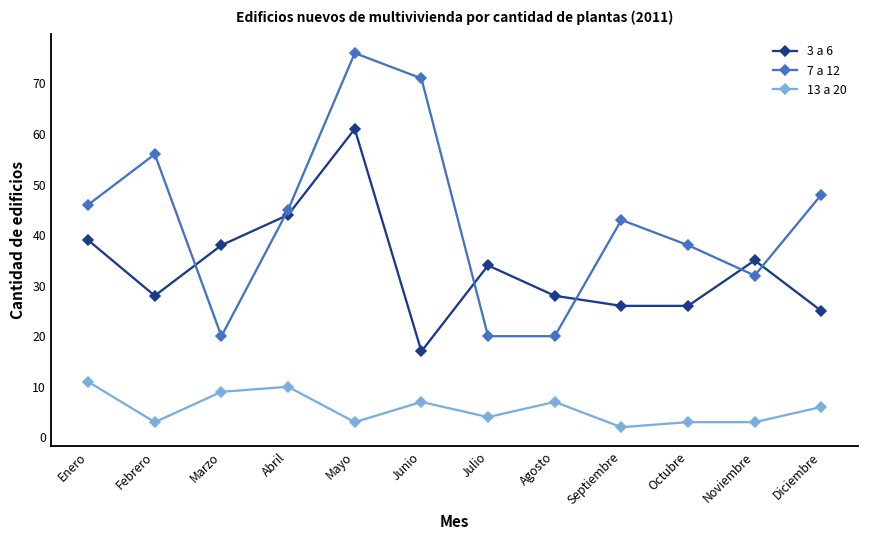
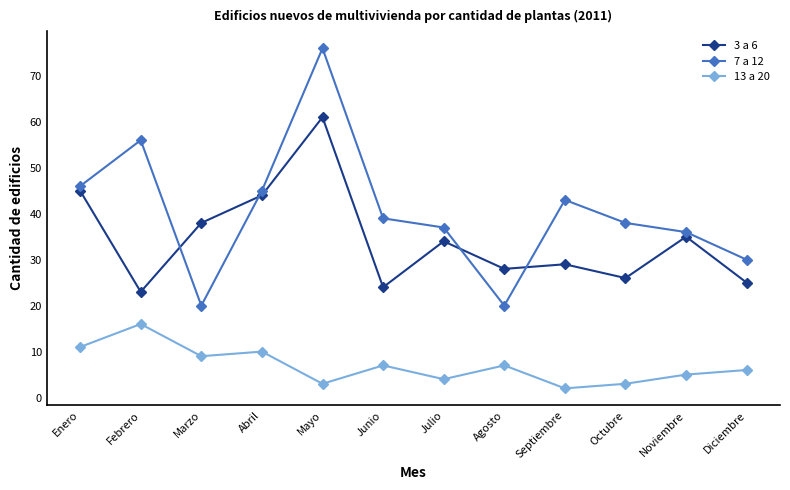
3 a 6, Enero: 39 -> 45
3 a 6, Febrero: 28 -> 23
13 a 20, Febrero: 3 -> 16
3 a 6, Junio: 17 -> 24
7 a 12, Junio: 71 -> 39
7 a 12, Julio: 20 -> 37
3 a 6, Septiembre: 26 -> 29
7 a 12, Noviembre: 32 -> 36
13 a 20, Noviembre: 3 -> 5
7 a 12, Diciembre: 48 -> 30
